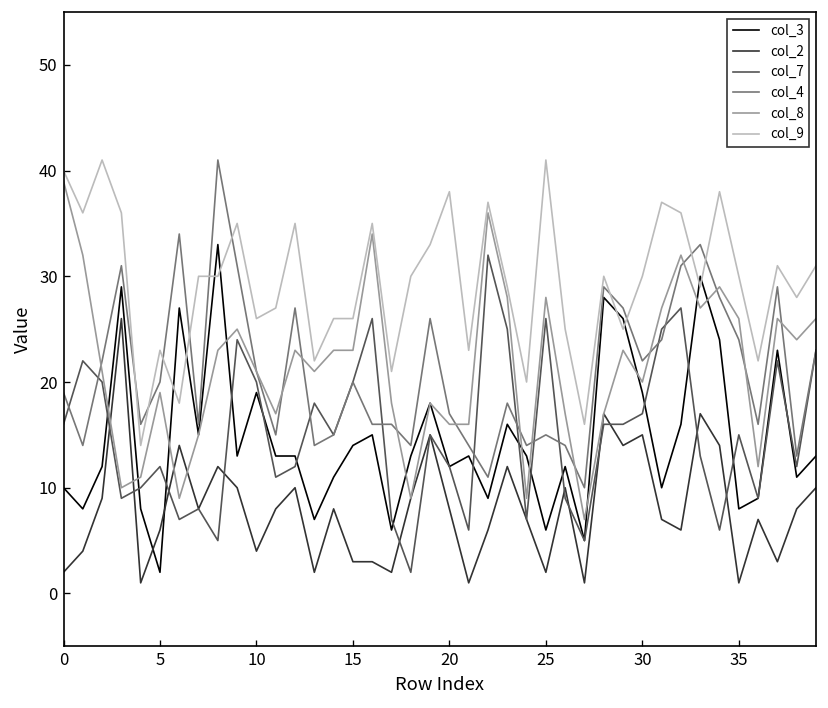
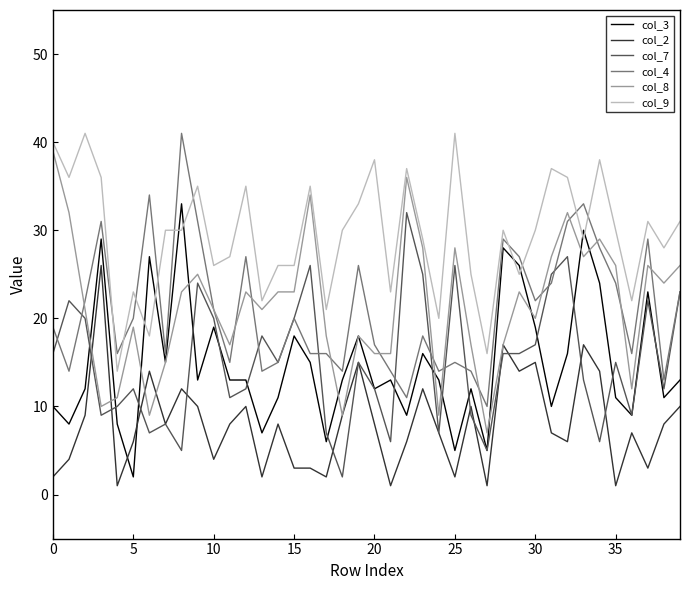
col_3, 15: 14 -> 18
col_3, 25: 6 -> 5
col_3, 35: 8 -> 11
